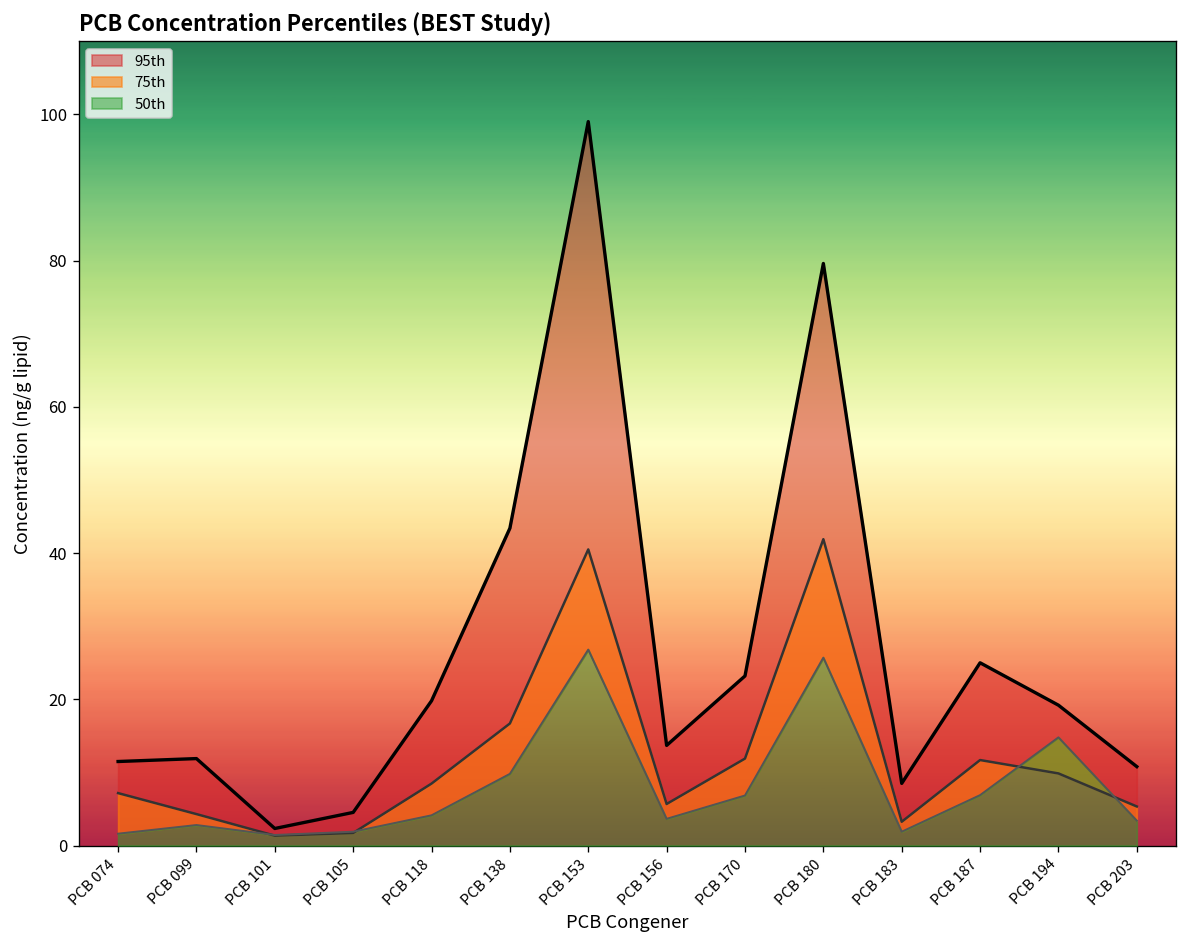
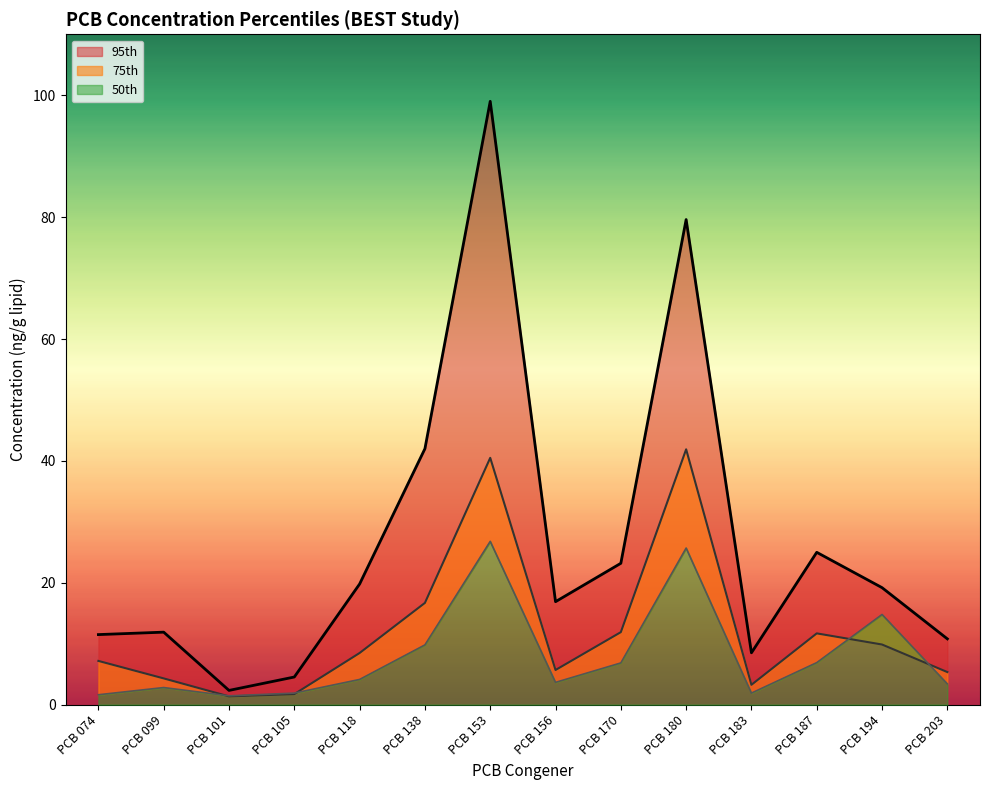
95th, PCB 138: 43 -> 42
95th, PCB 156: 14 -> 17
